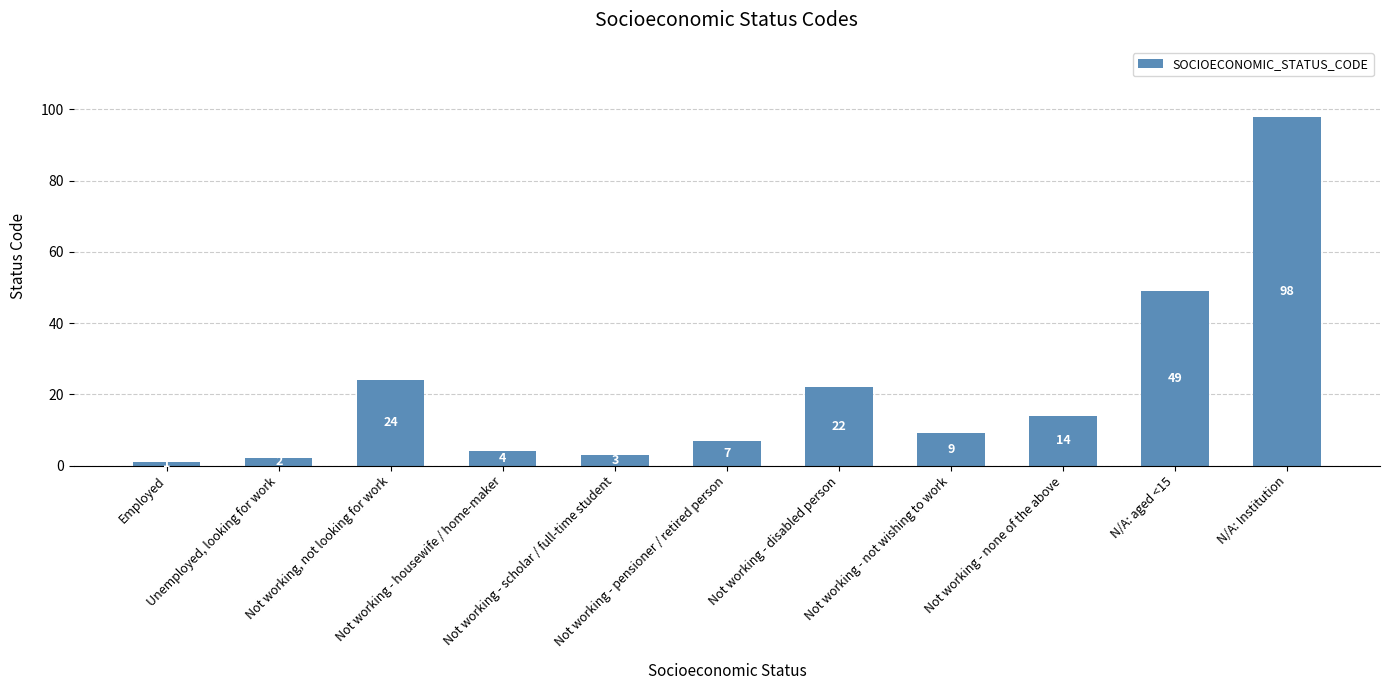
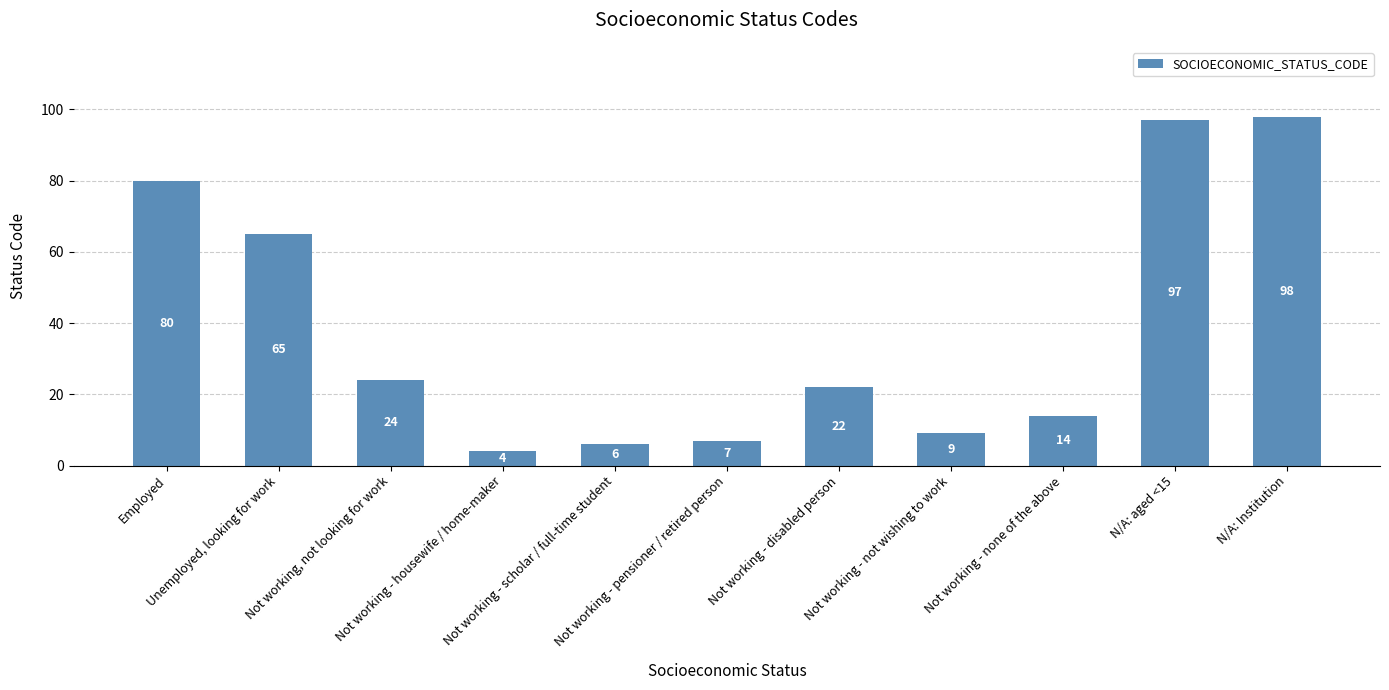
Employed: 1 -> 80
Unemployed, looking for work: 2 -> 65
Not working - scholar / full-time student: 3 -> 6
N/A: aged <15: 49 -> 97
